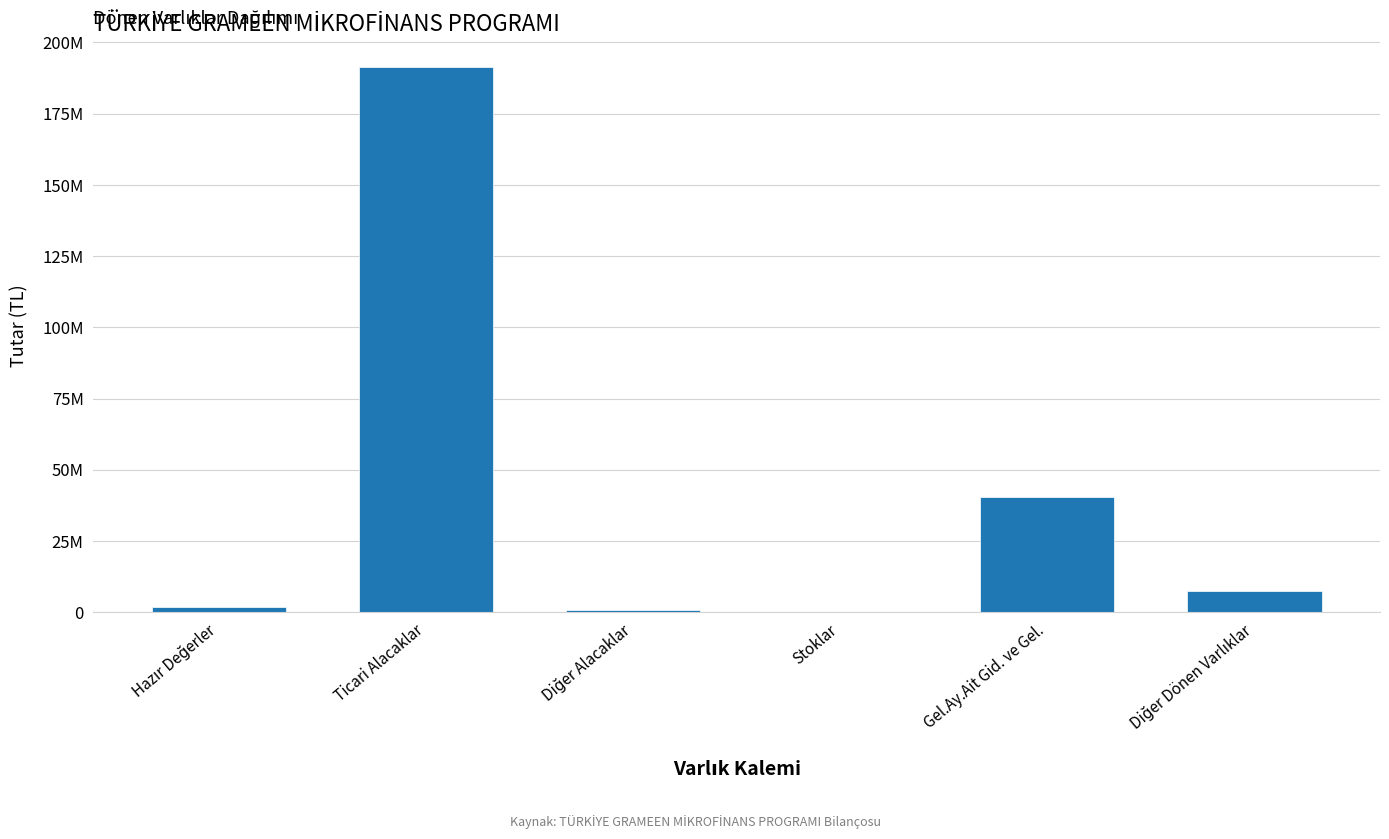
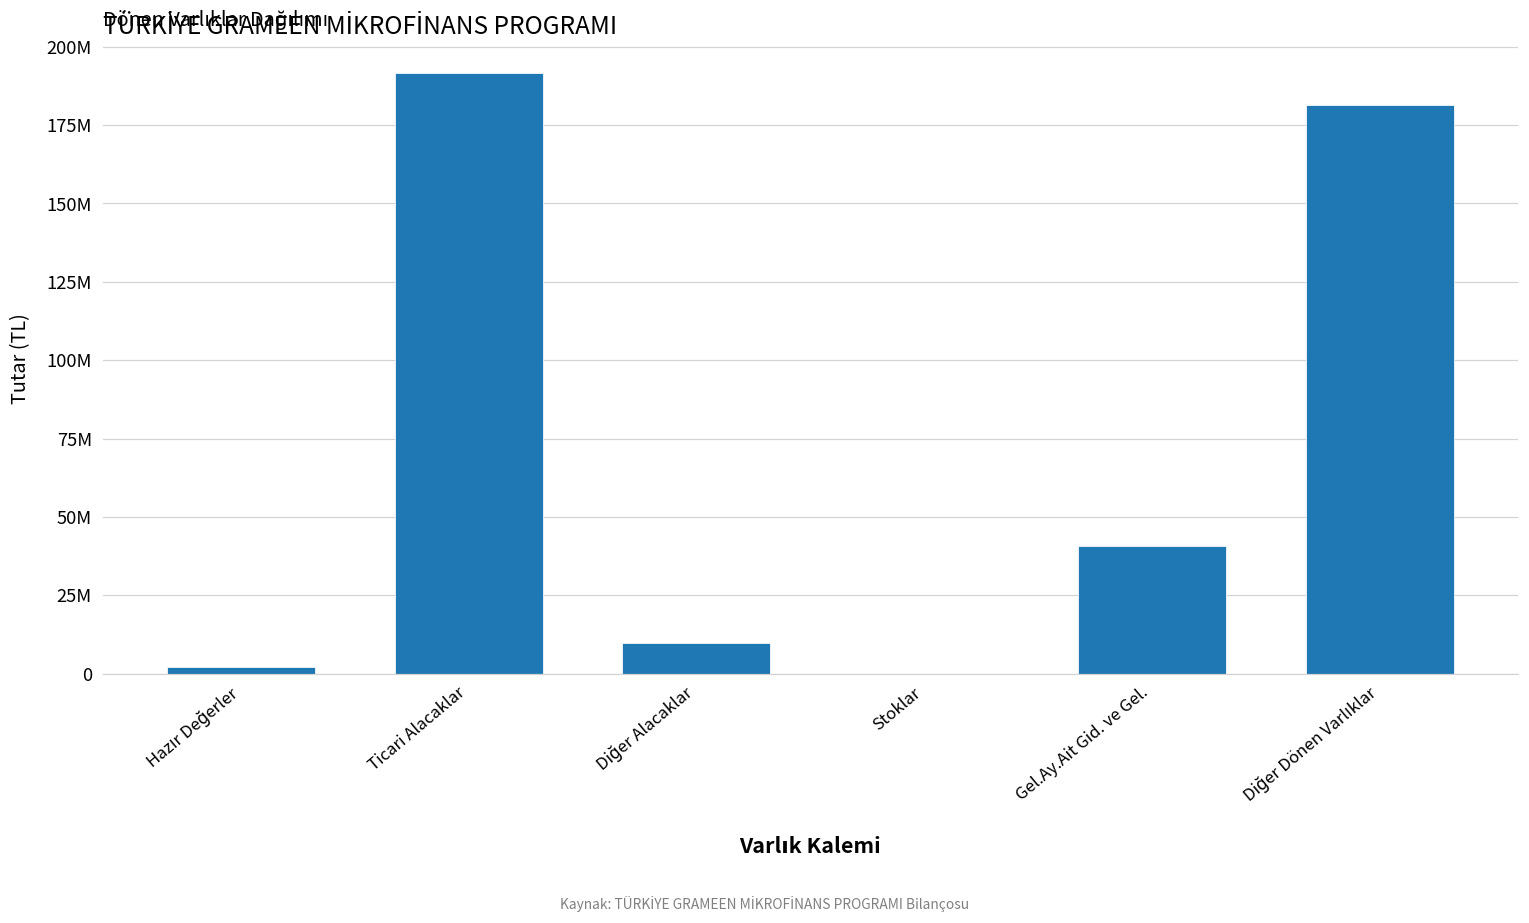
Diğer Alacaklar: 1000000 -> 10000000
Diğer Dönen Varlıklar: 7000000 -> 181000000
